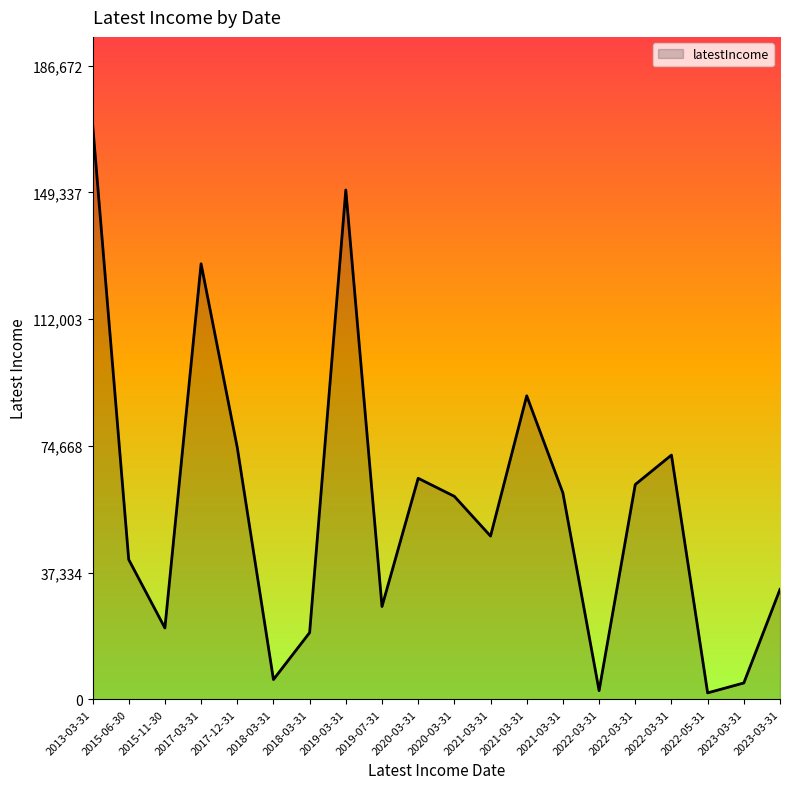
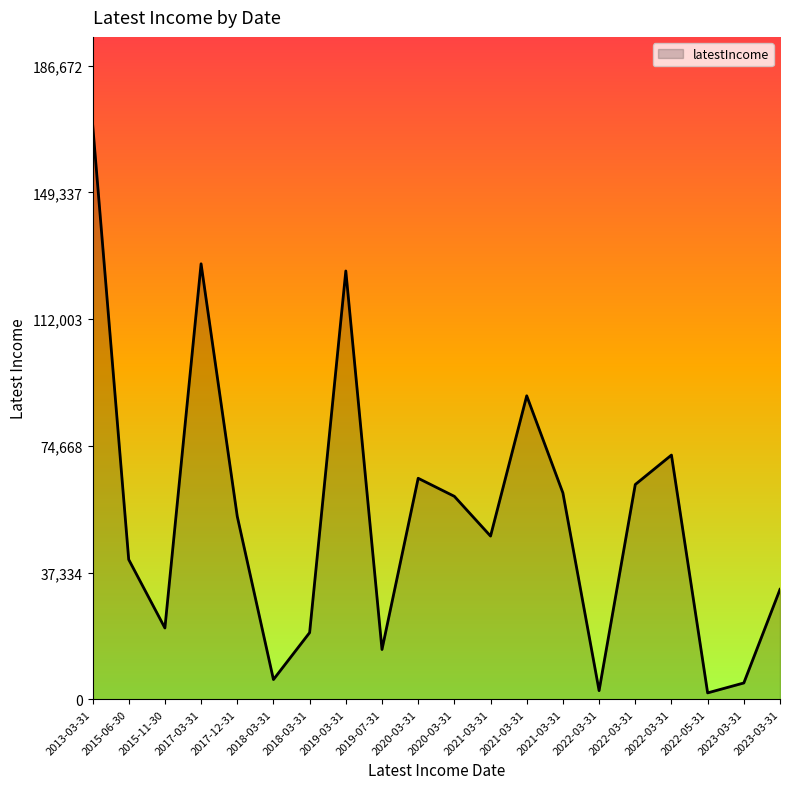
2017-12-31: 74,000 -> 54,000
2019-03-31: 150,000 -> 126,000
2019-07-31: 27,000 -> 15,000
